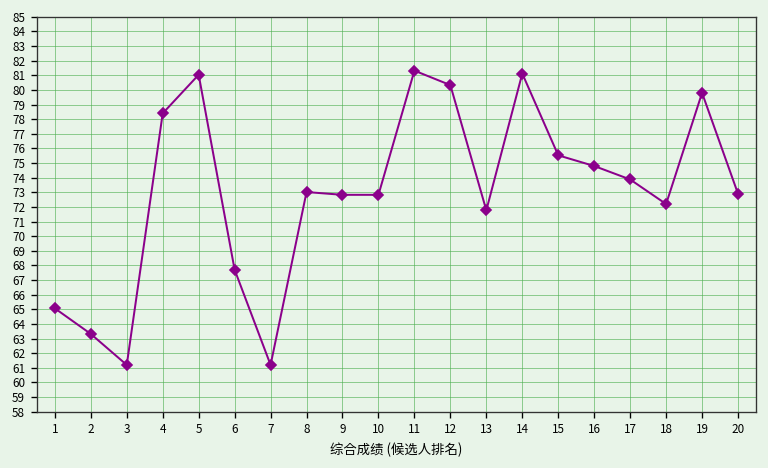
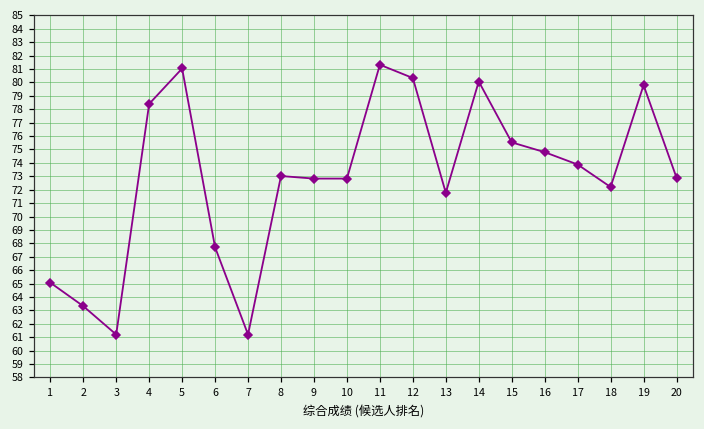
14: 81.1 -> 80.1
